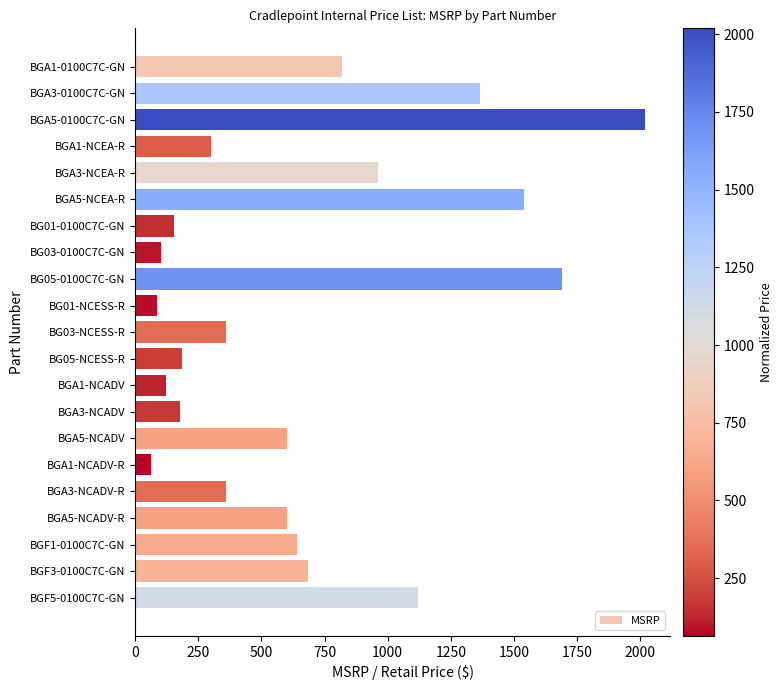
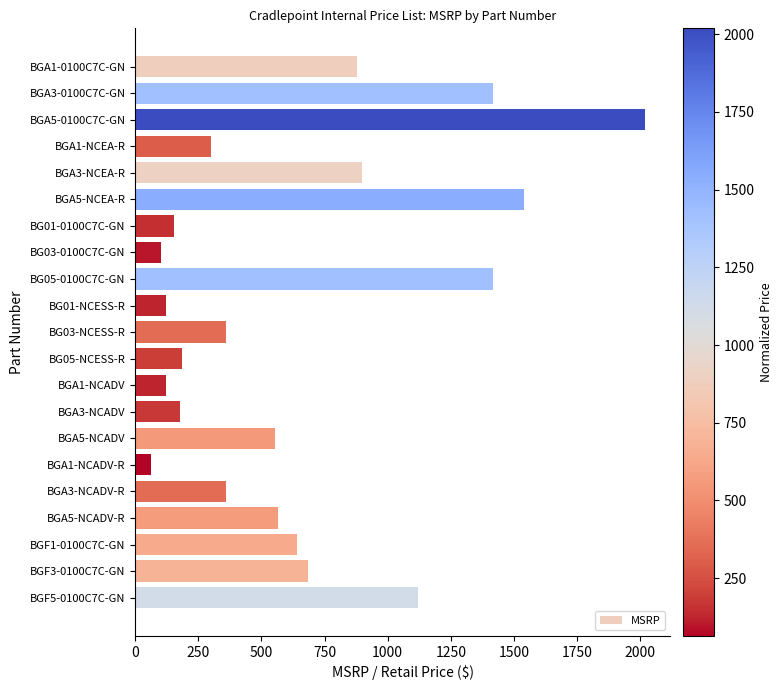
BGA1-0100C7C-GN: 820 -> 880
BGA3-0100C7C-GN: 1370 -> 1420
BGA3-NCEA-R: 960 -> 900
BG05-0100C7C-GN: 1690 -> 1420
BG01-NCESS-R: 90 -> 120
BGA5-NCADV: 600 -> 560
BGA5-NCADV-R: 600 -> 570
